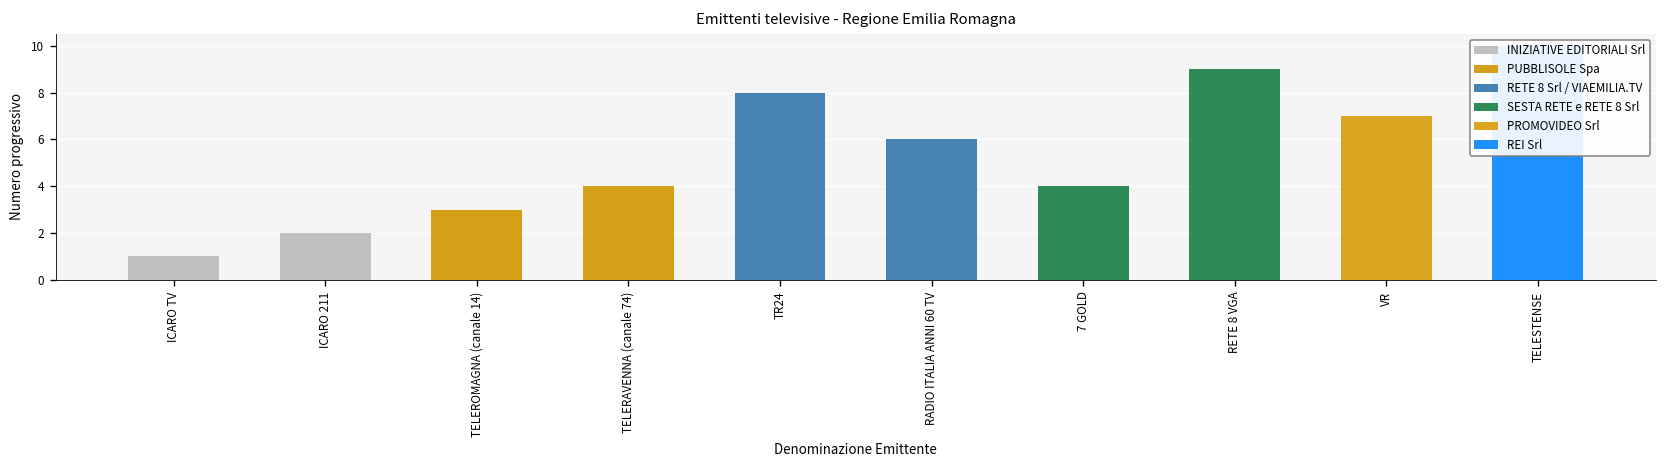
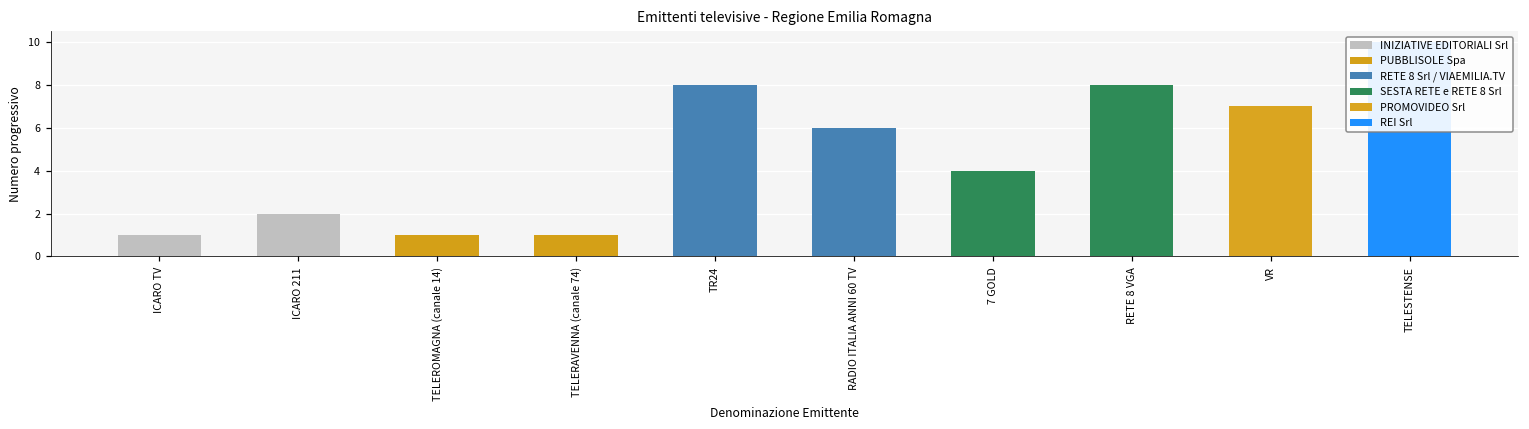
TELEROMAGNA (canale 14): 3 -> 1
TELERAVENNA (canale 74): 4 -> 1
RETE 8 VGA: 9 -> 8
